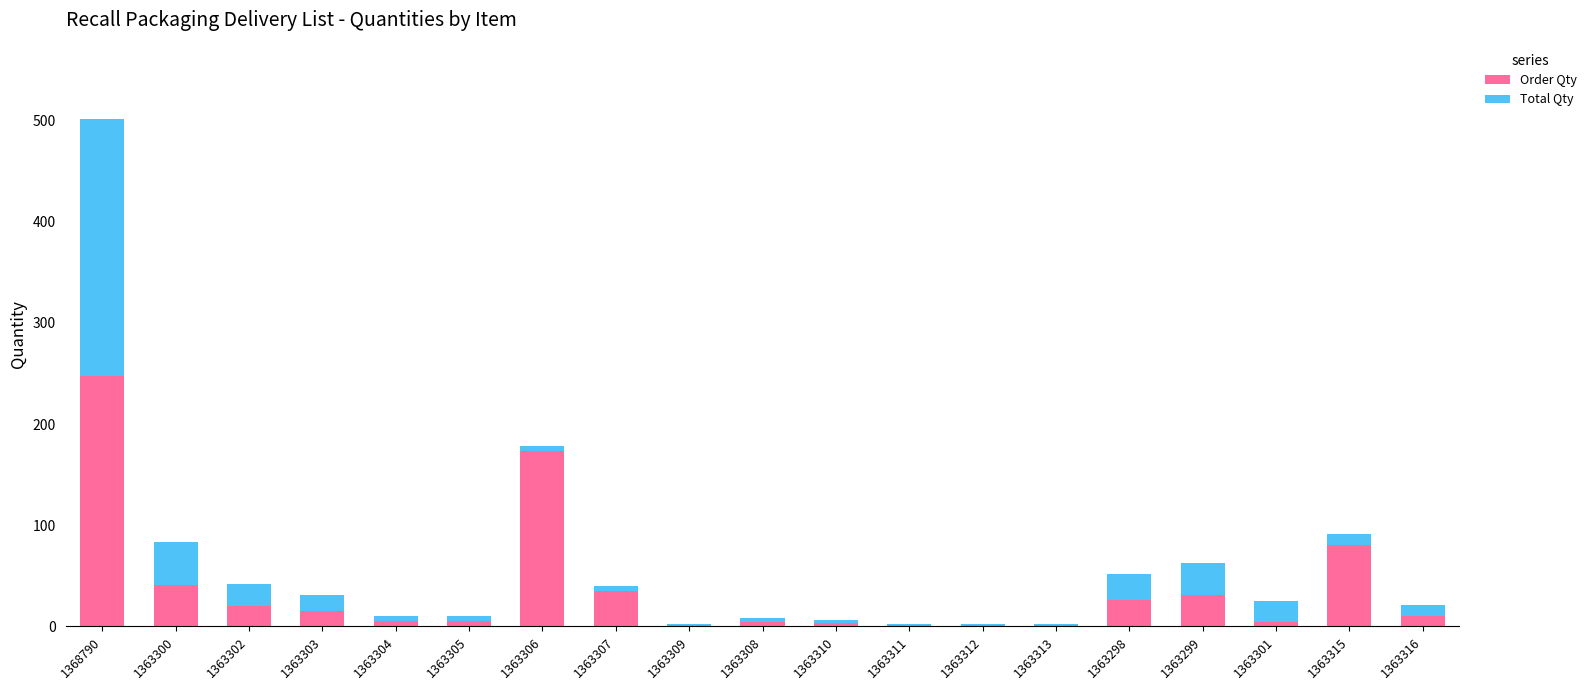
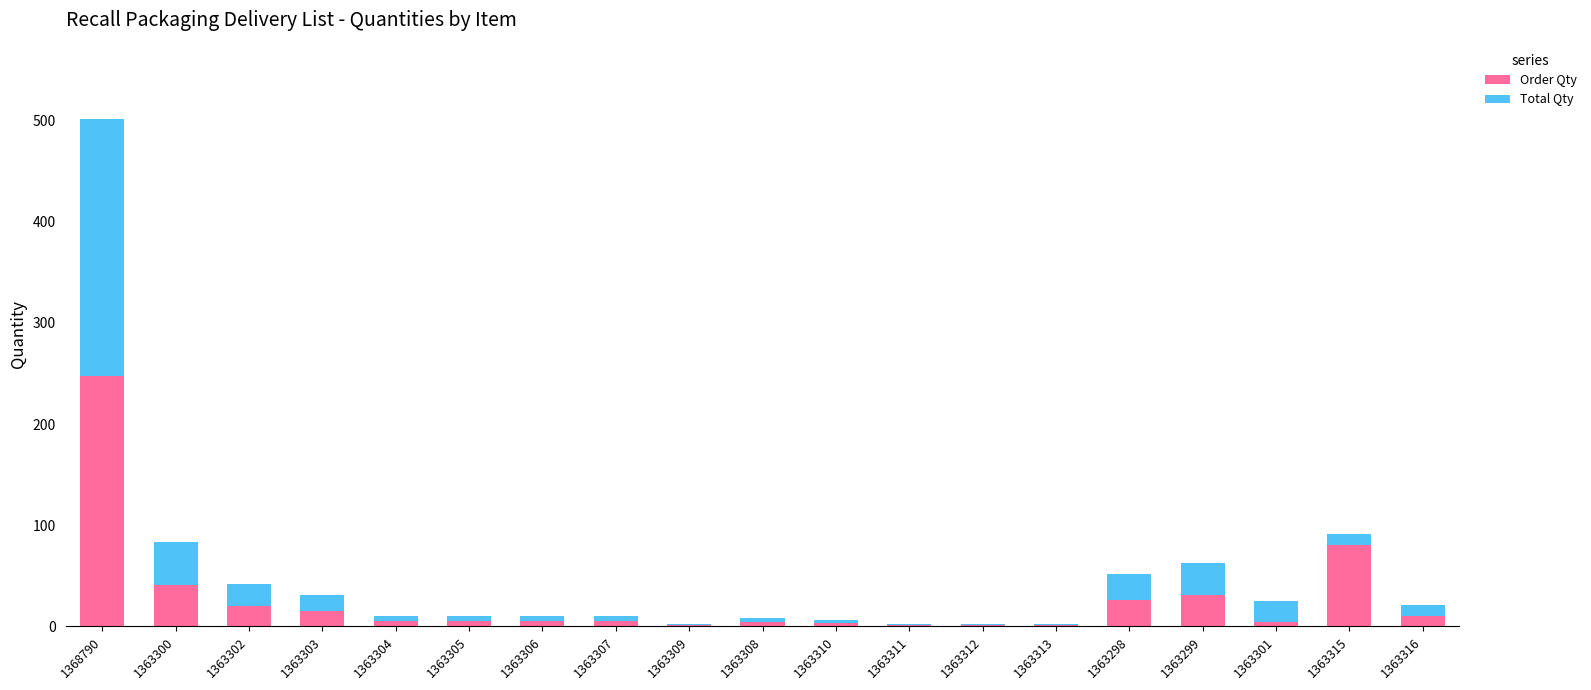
Order Qty, 1363306: 173 -> 5
Order Qty, 1363307: 35 -> 5
